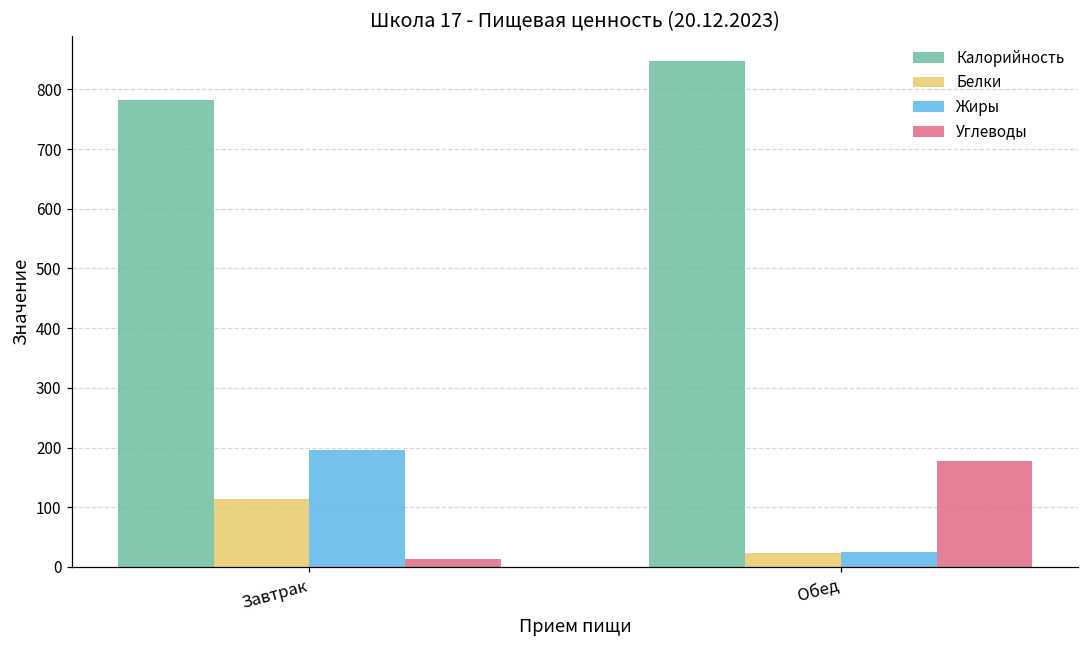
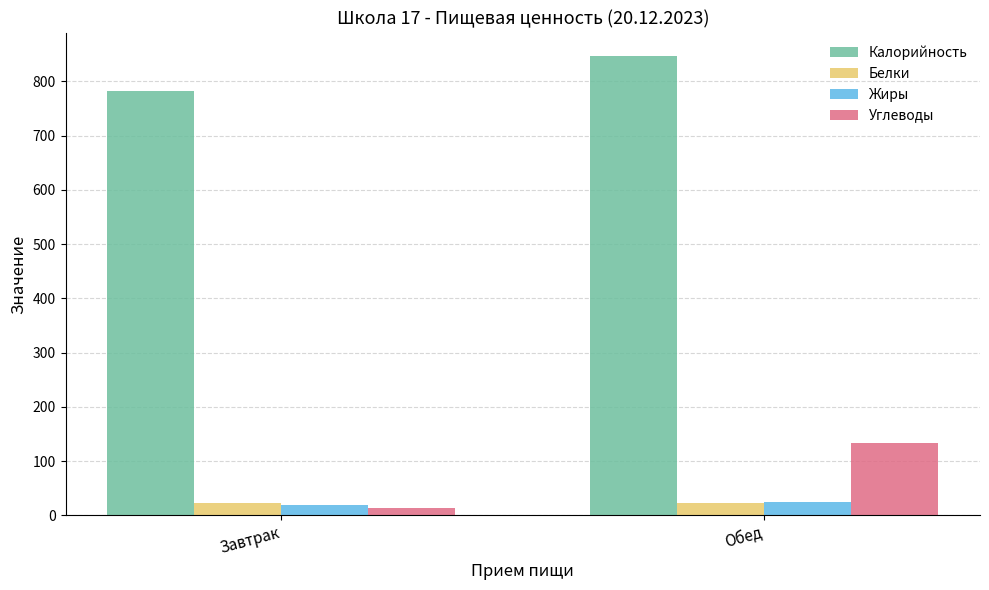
Белки, Завтрак: 110 -> 20
Жиры, Завтрак: 200 -> 20
Углеводы, Обед: 180 -> 130
